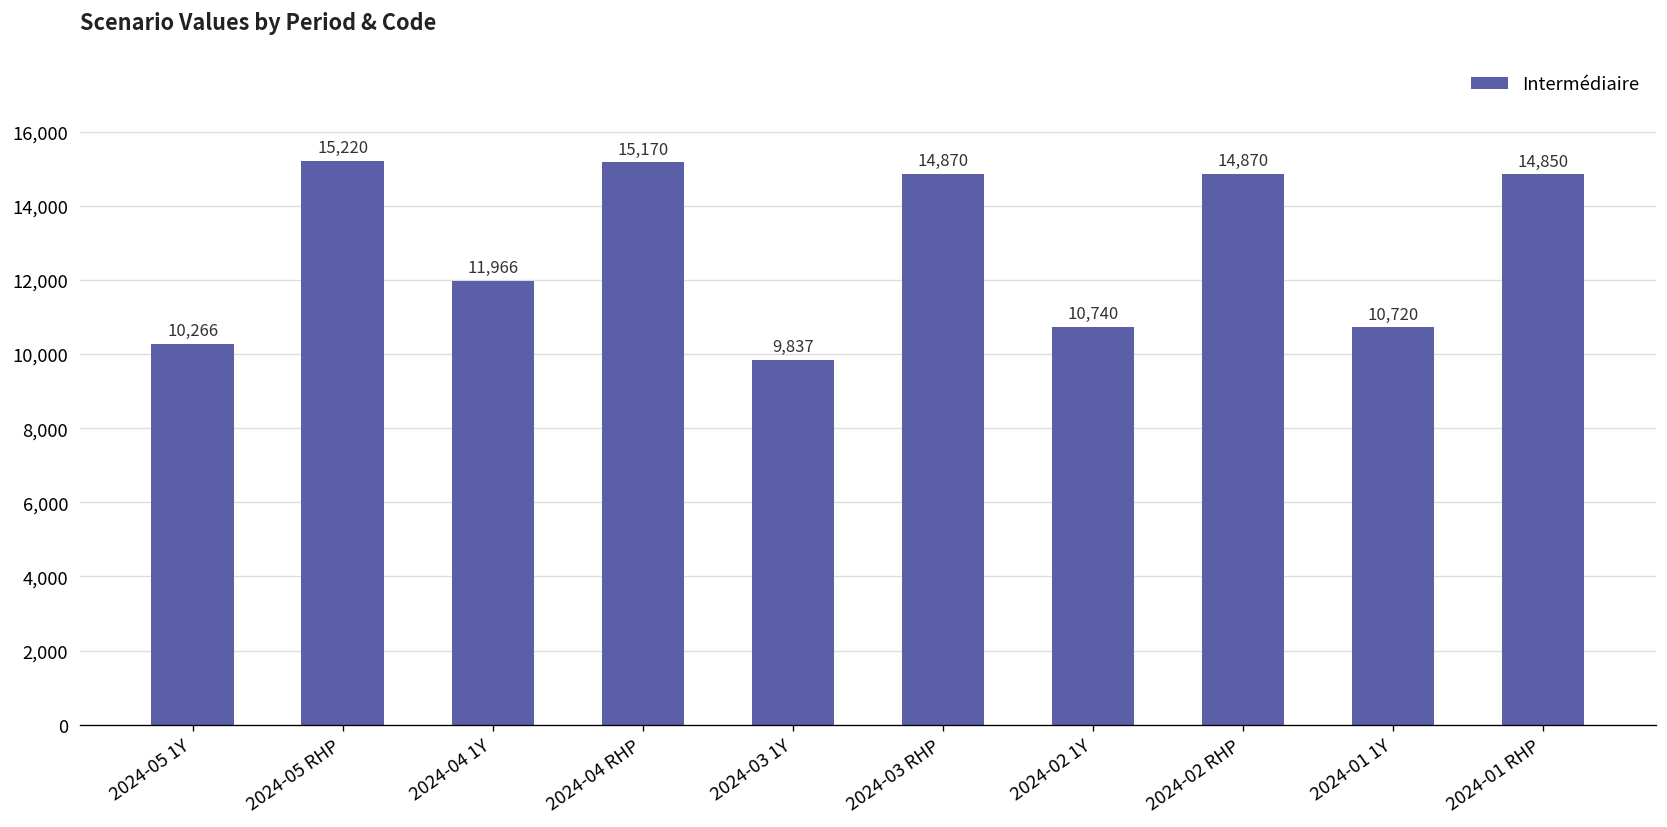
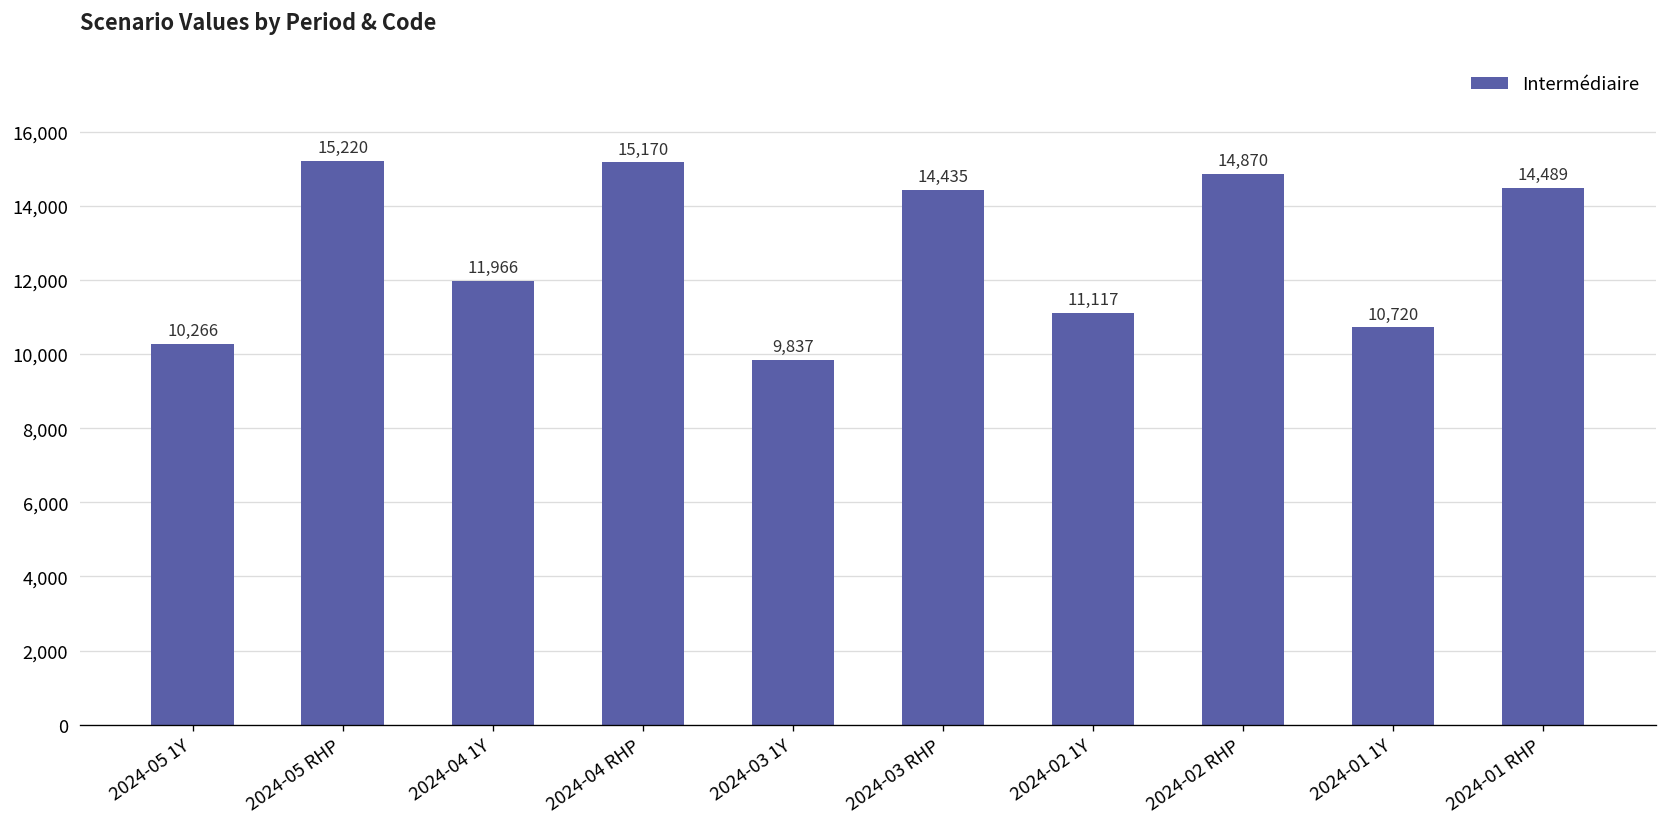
2024-03 RHP: 14,870 -> 14,435
2024-02 1Y: 10,740 -> 11,117
2024-01 RHP: 14,850 -> 14,489
